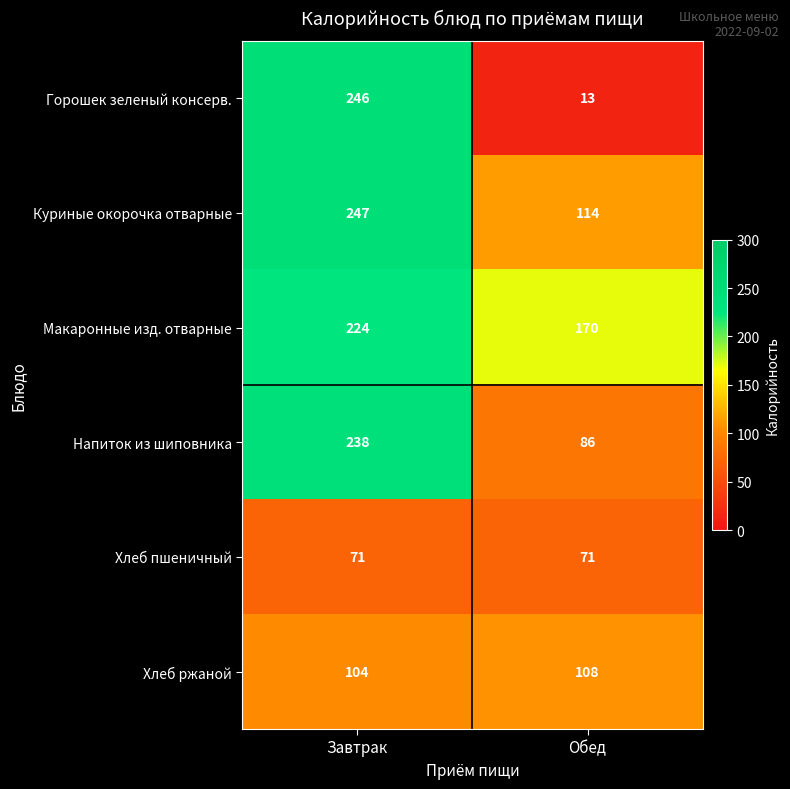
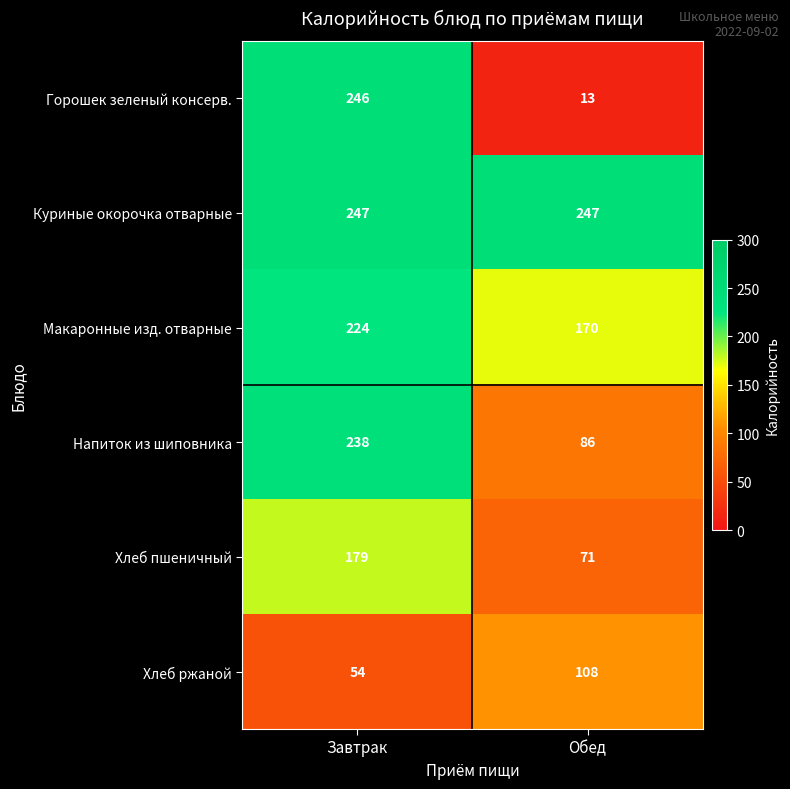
Куриные окорочка отварные, Обед: 114 -> 247
Хлеб пшеничный, Завтрак: 71 -> 179
Хлеб ржаной, Завтрак: 104 -> 54
